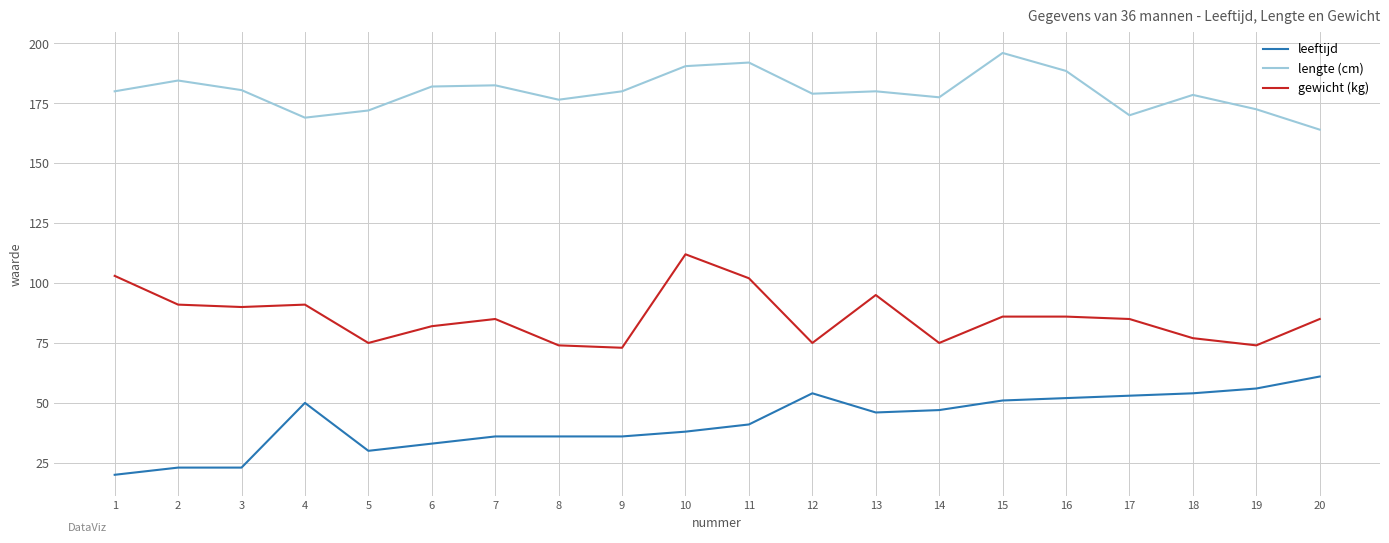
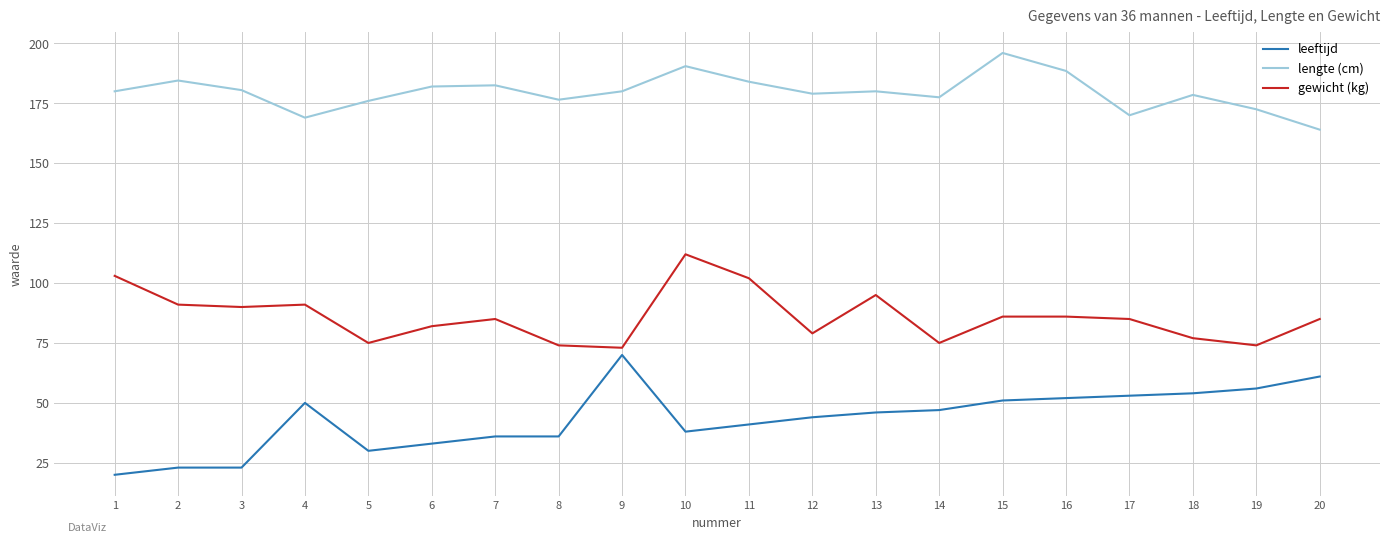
lengte (cm), 5: 172 -> 176
leeftijd, 9: 36 -> 70
lengte (cm), 11: 192 -> 184
leeftijd, 12: 54 -> 44
gewicht (kg), 12: 75 -> 79
